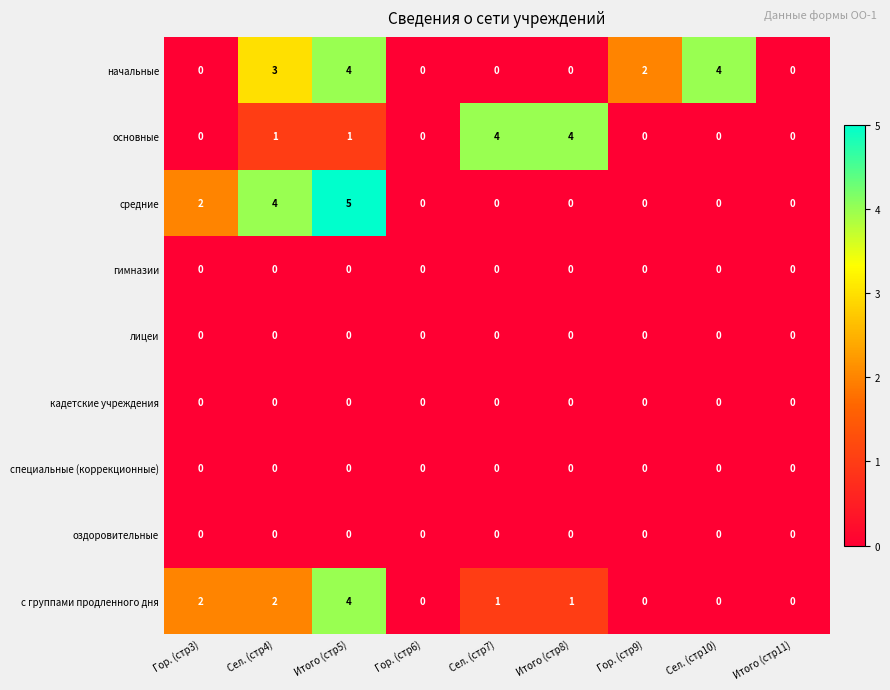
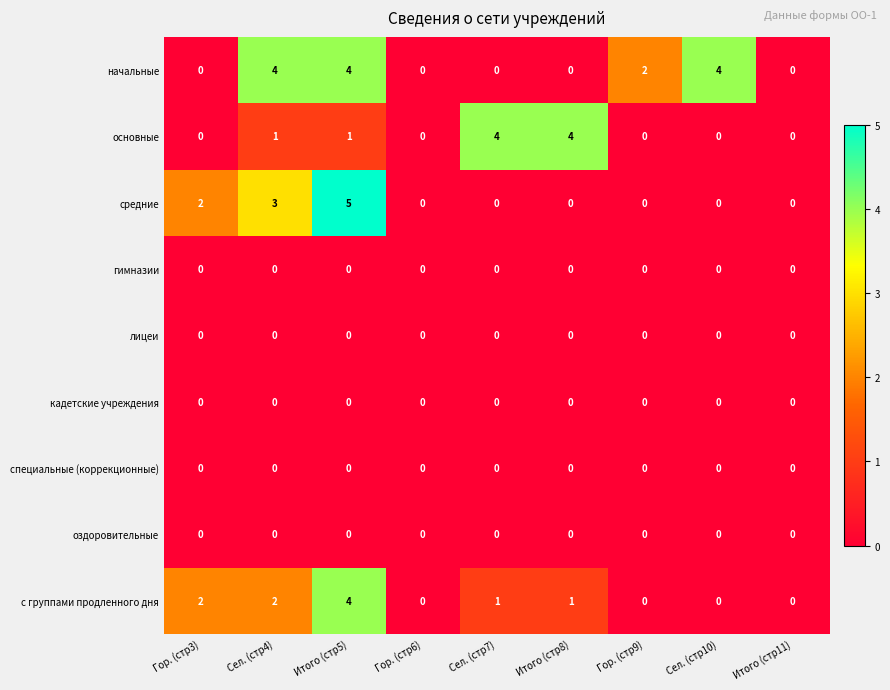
начальные, Сел. (стр4): 3 -> 4
средние, Сел. (стр4): 4 -> 3
